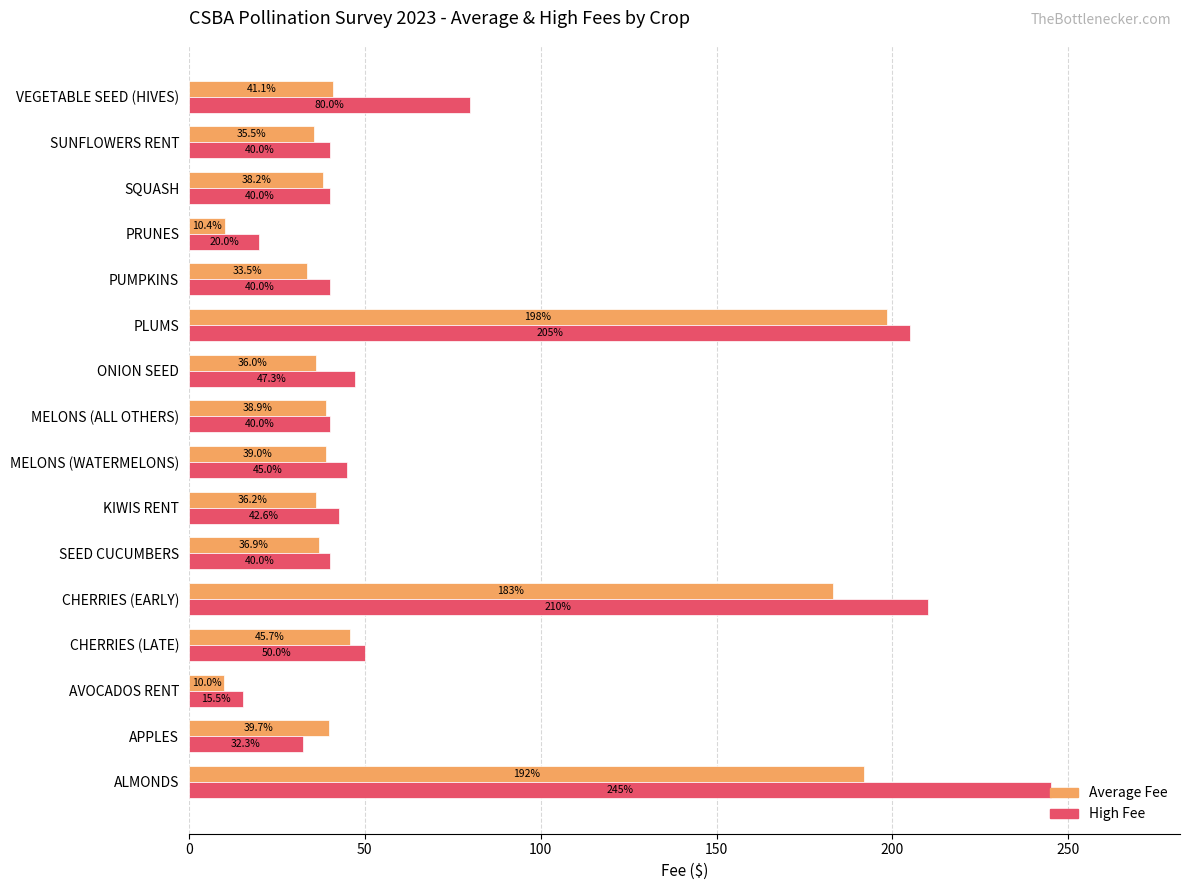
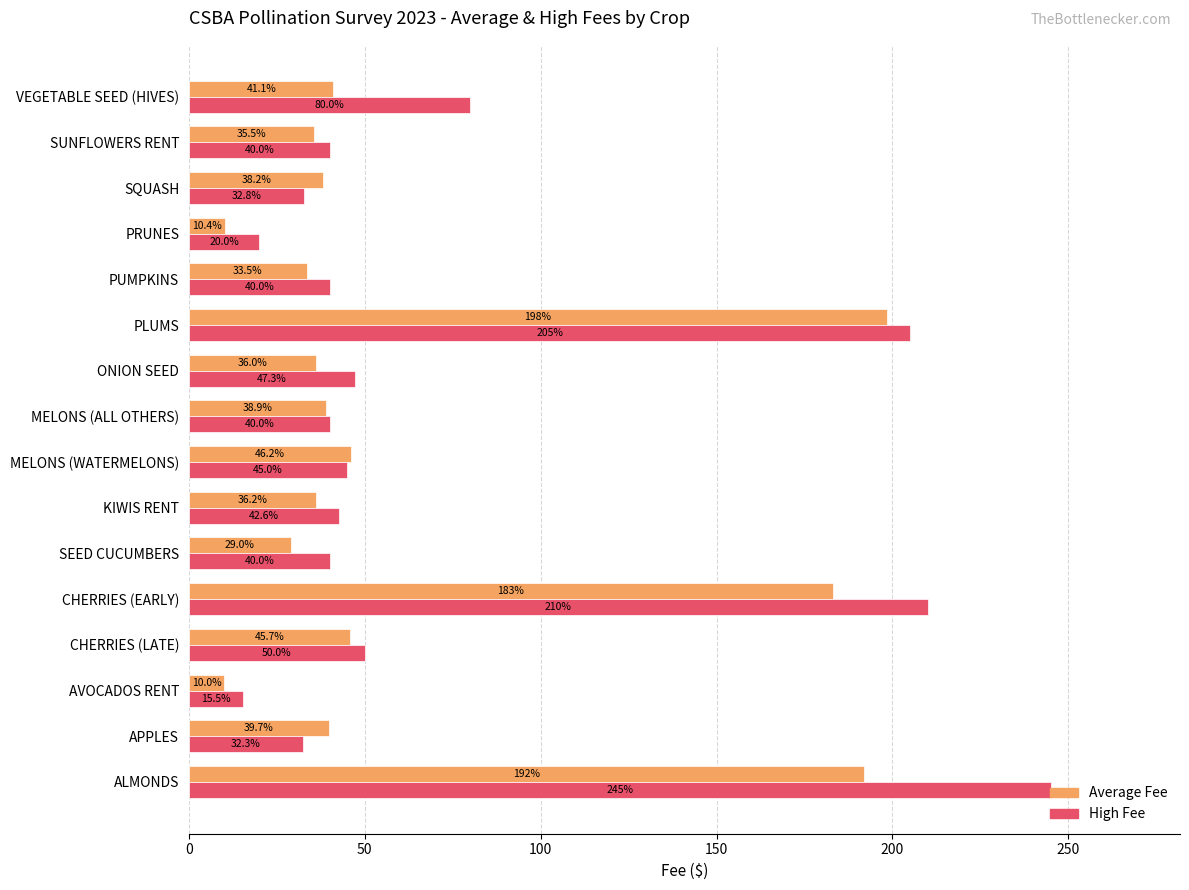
High Fee, SQUASH: 40.0% -> 32.8%
Average Fee, MELONS (WATERMELONS): 39.0% -> 46.2%
Average Fee, SEED CUCUMBERS: 36.9% -> 29.0%
